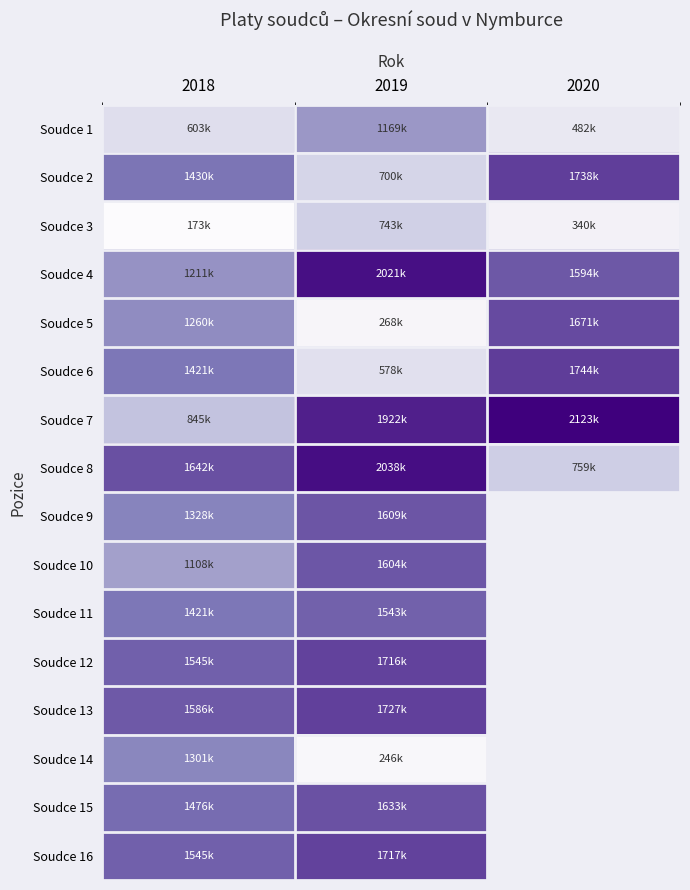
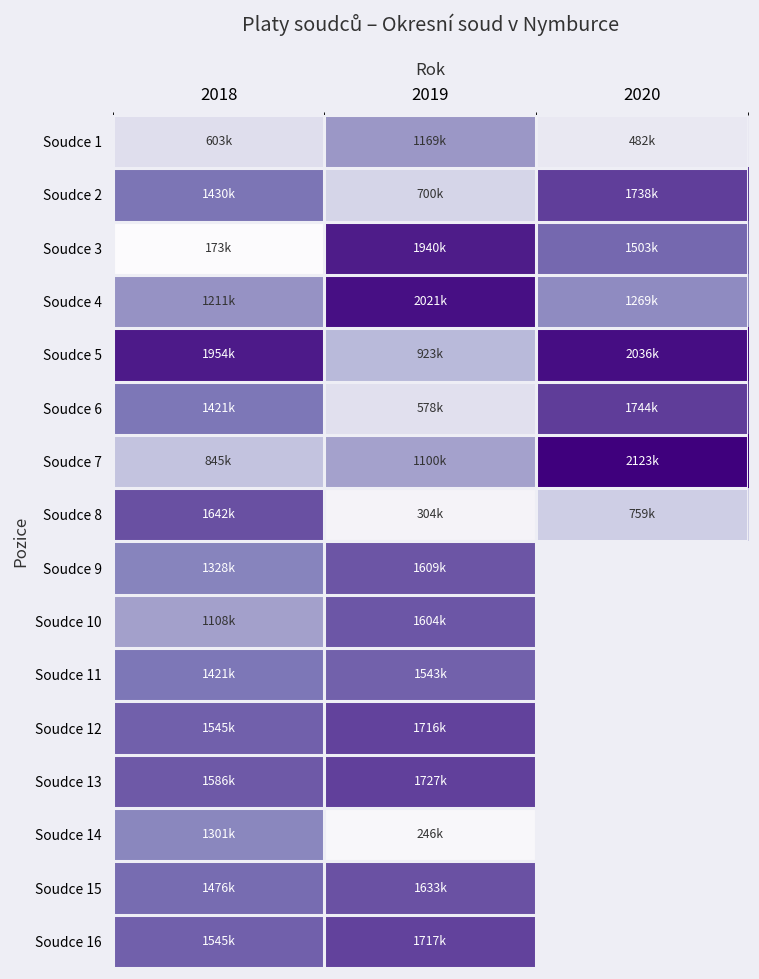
Soudce 3, 2019: 743k -> 1940k
Soudce 3, 2020: 340k -> 1503k
Soudce 4, 2020: 1594k -> 1269k
Soudce 5, 2018: 1260k -> 1954k
Soudce 5, 2019: 268k -> 923k
Soudce 5, 2020: 1671k -> 2036k
Soudce 7, 2019: 1922k -> 1100k
Soudce 8, 2019: 2038k -> 304k
